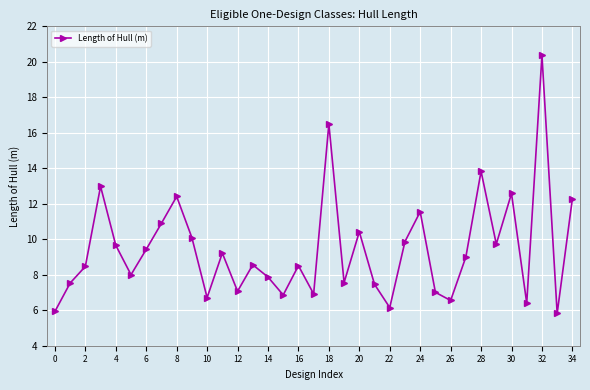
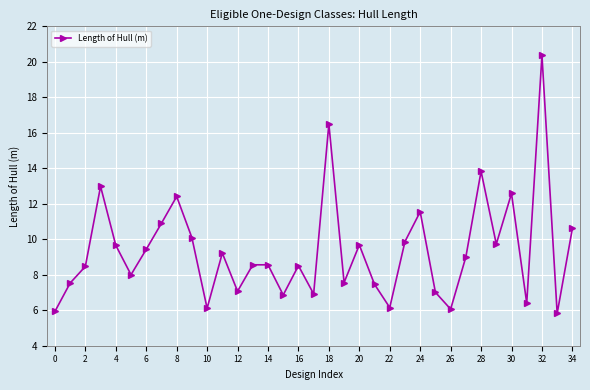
10: 6.7 -> 6.1
14: 7.9 -> 8.6
20: 10.4 -> 9.7
26: 6.6 -> 6.1
34: 12.3 -> 10.6
